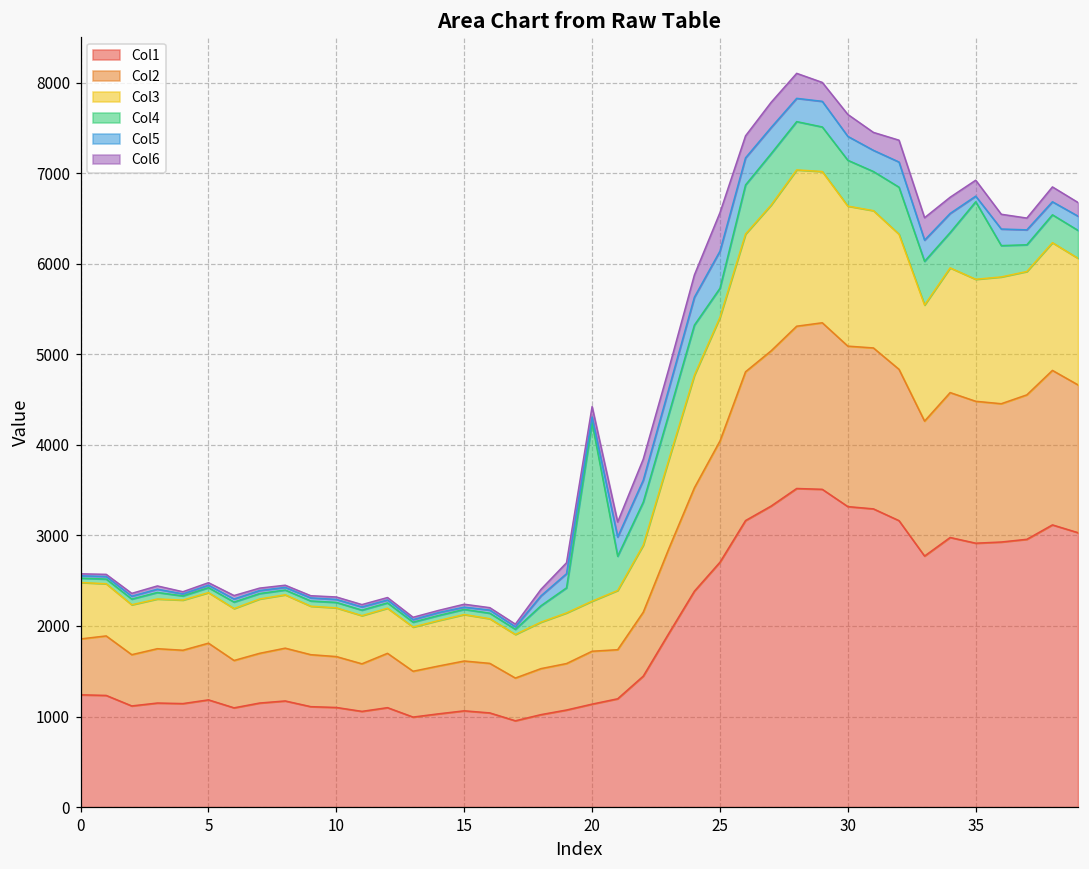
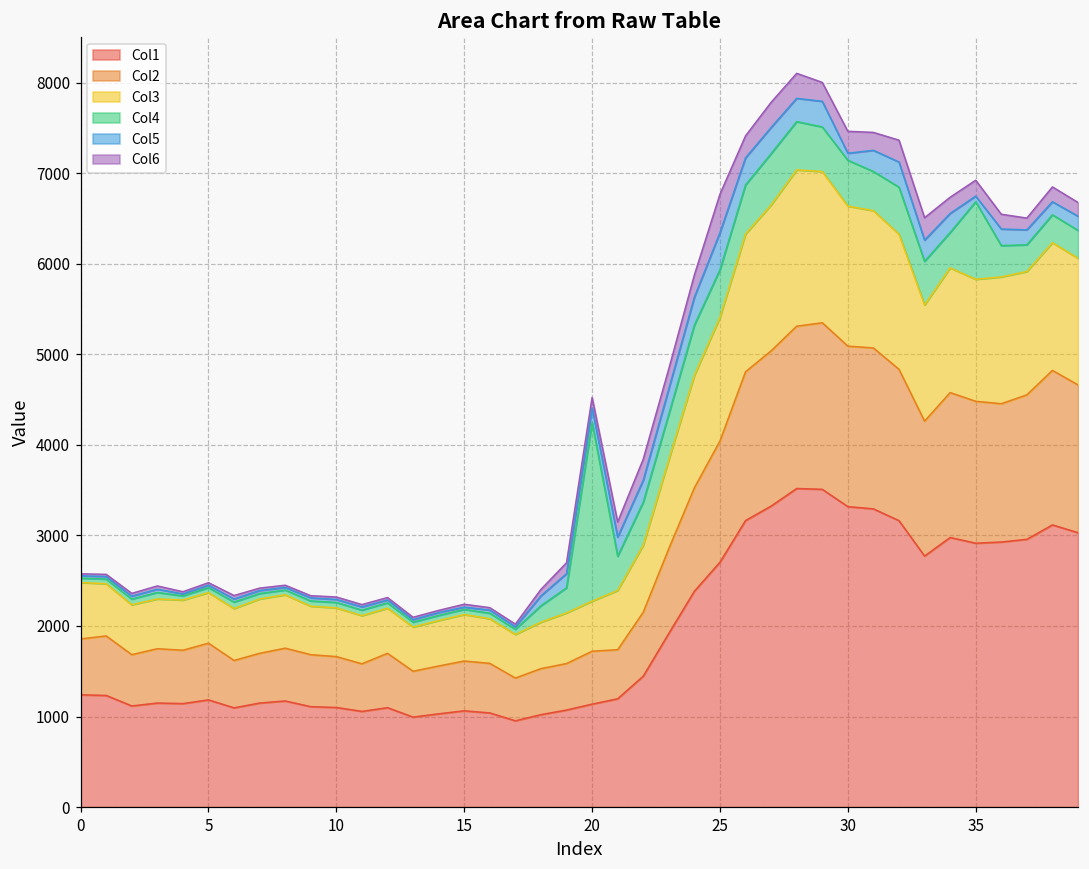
Col5, 20: 100 -> 200
Col4, 25: 300 -> 500
Col5, 30: 300 -> 100
